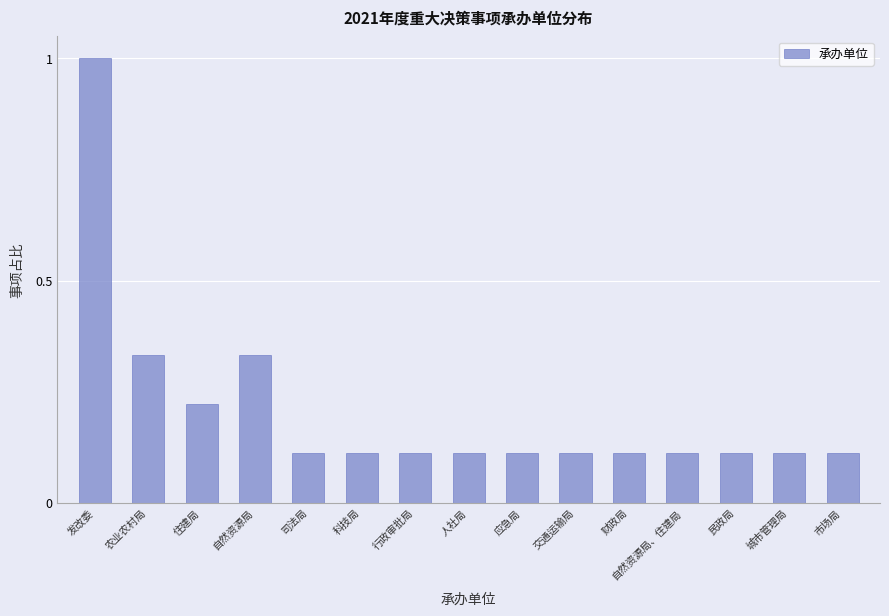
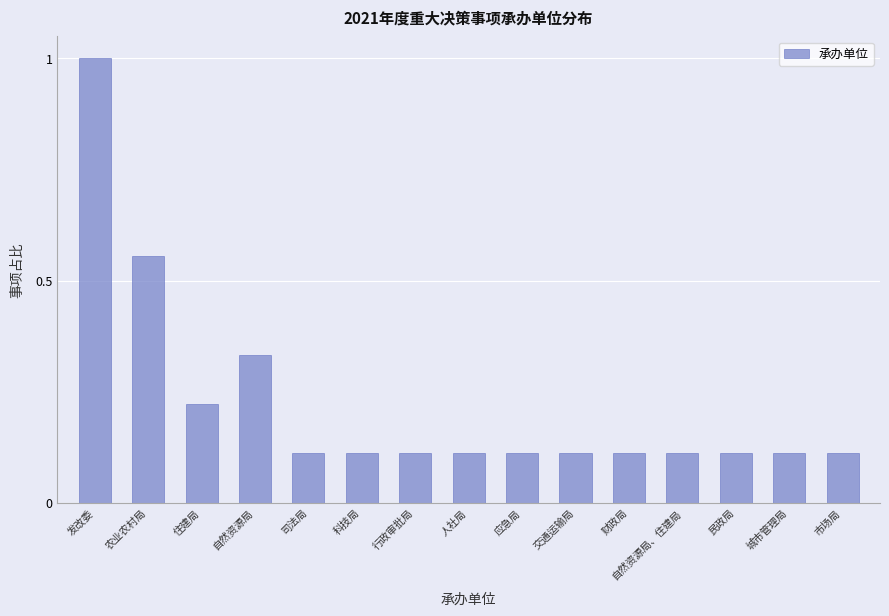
农业农村局: 0.33 -> 0.56
